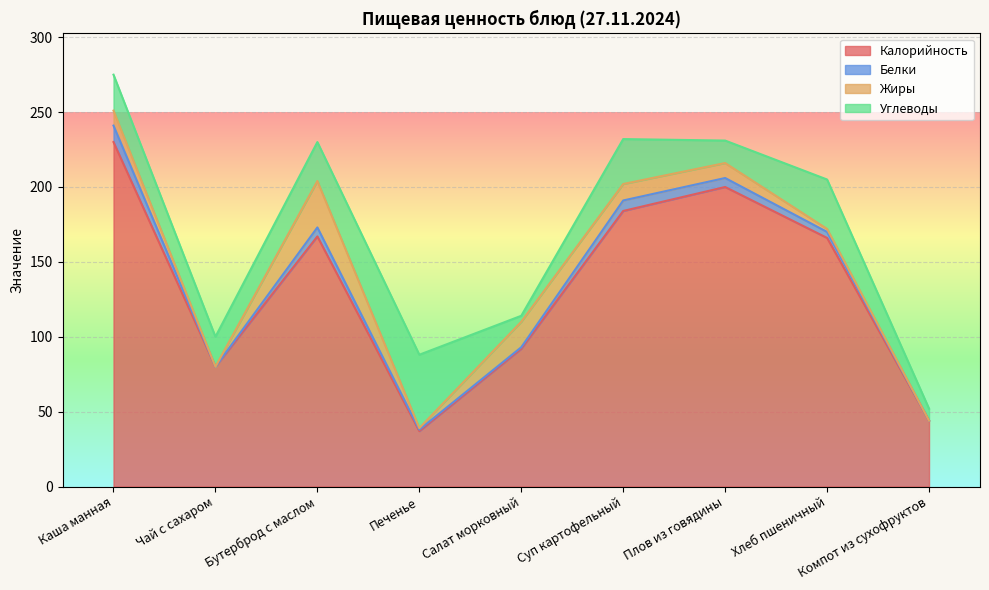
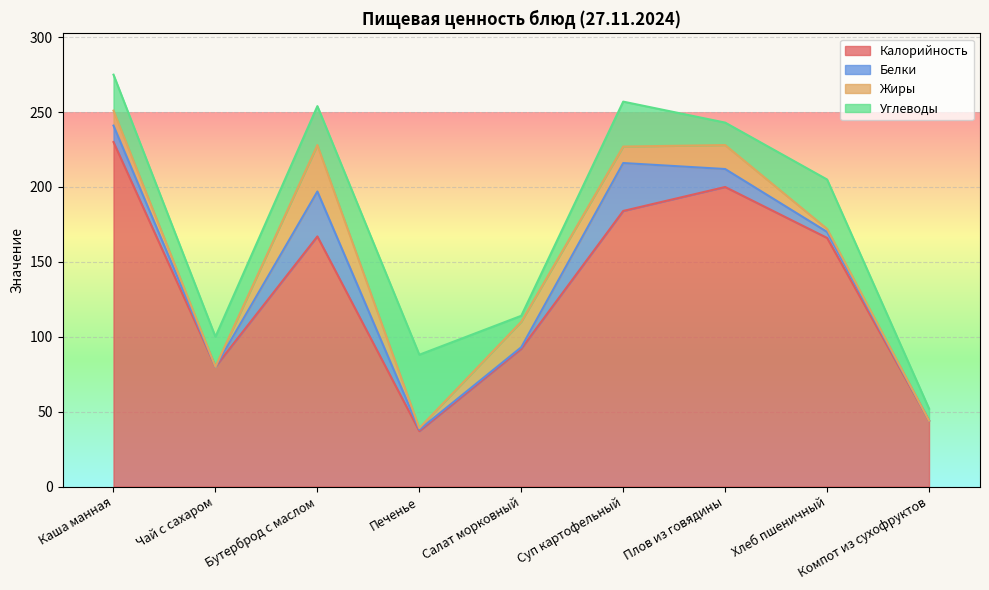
Белки, Бутерброд с маслом: 6 -> 30
Белки, Суп картофельный: 7 -> 32
Белки, Плов из говядины: 6 -> 12
Жиры, Плов из говядины: 10 -> 16
